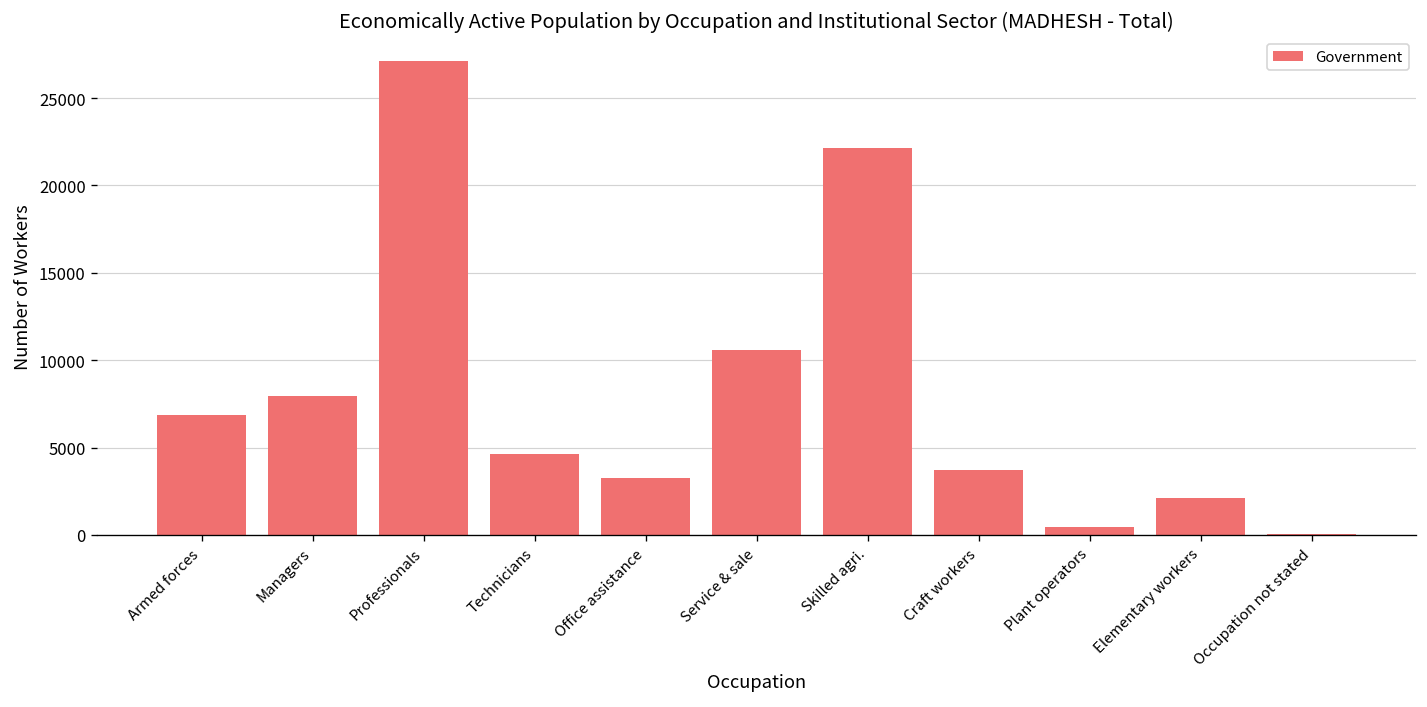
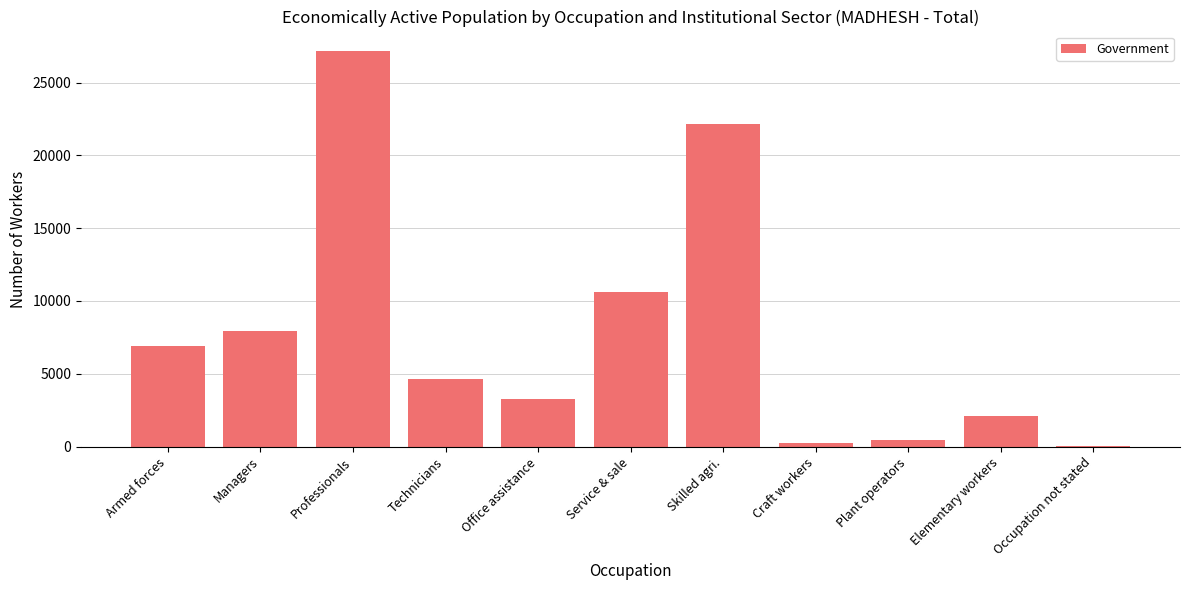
Craft workers: 3700 -> 200
